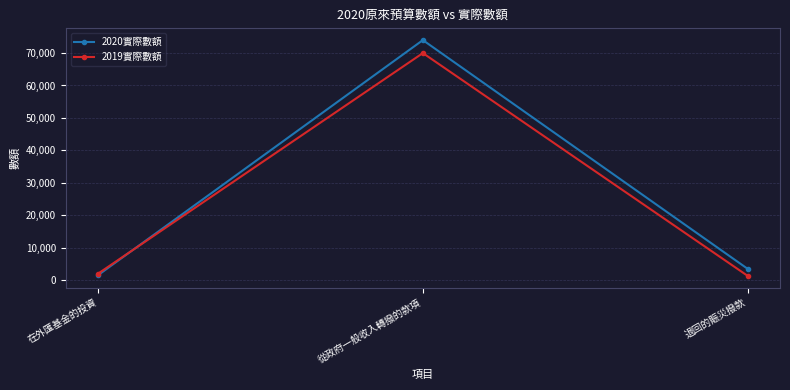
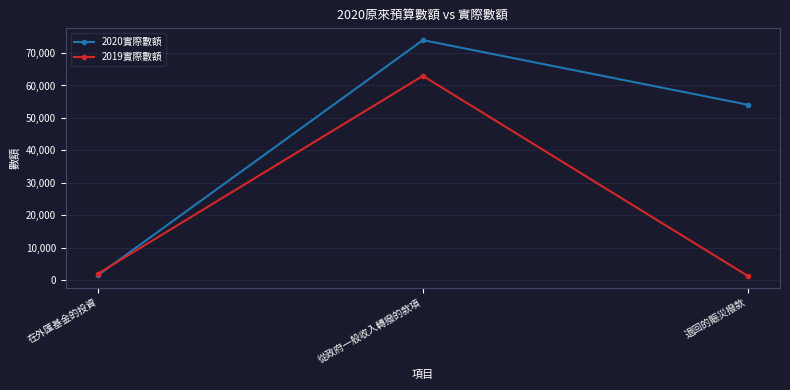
2019實際數額, 從政府一般收入轉撥的款項: 70,000 -> 63,000
2020實際數額, 退回的賑災撥款: 3,000 -> 54,000
